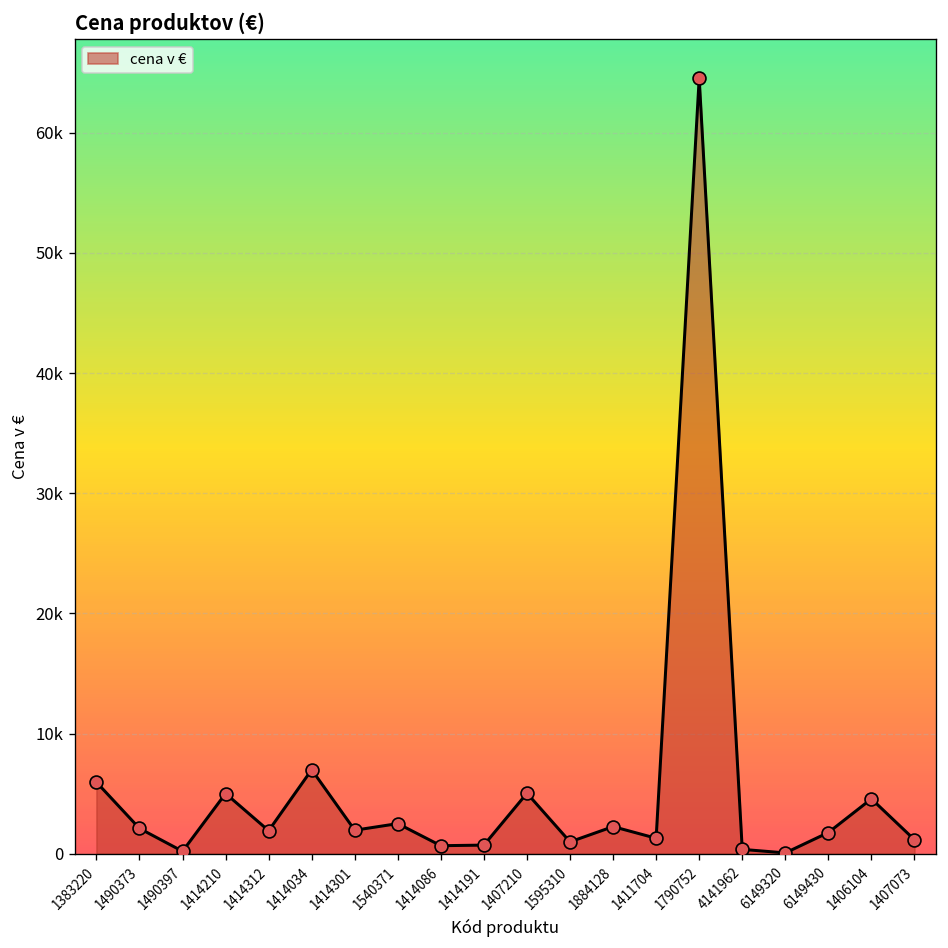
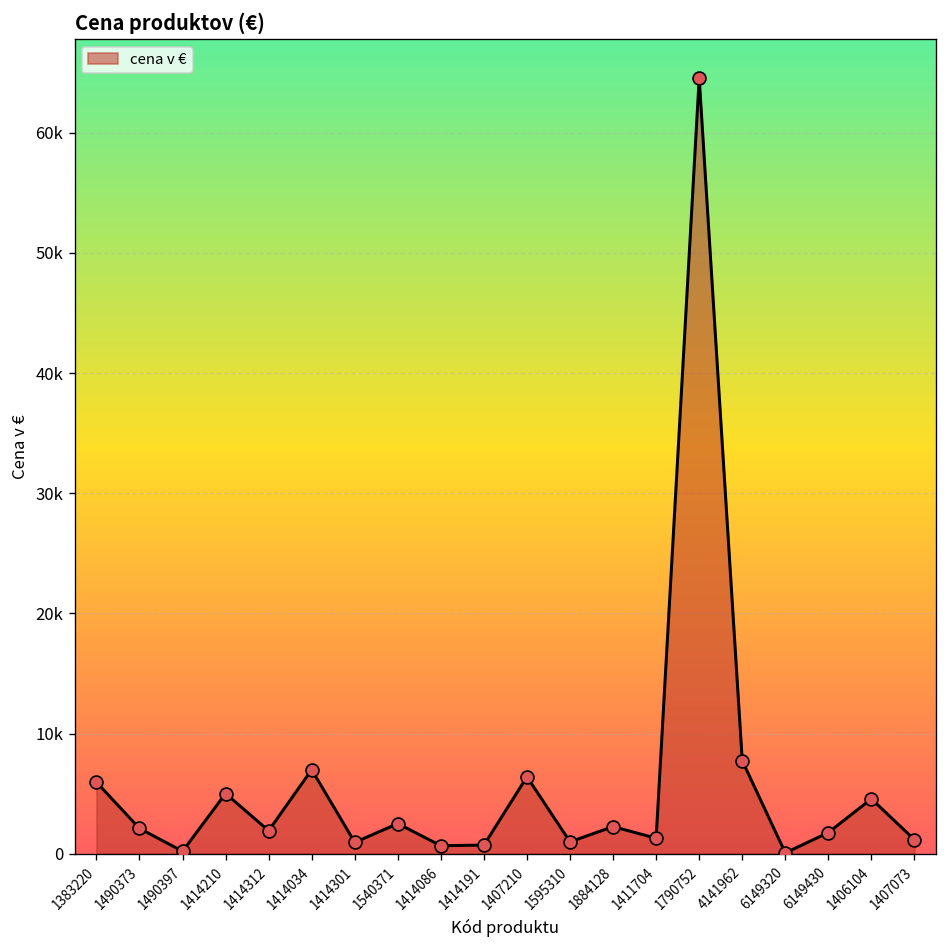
1414301: 2000 -> 900
1407210: 5000 -> 6400
4141962: 400 -> 7700
